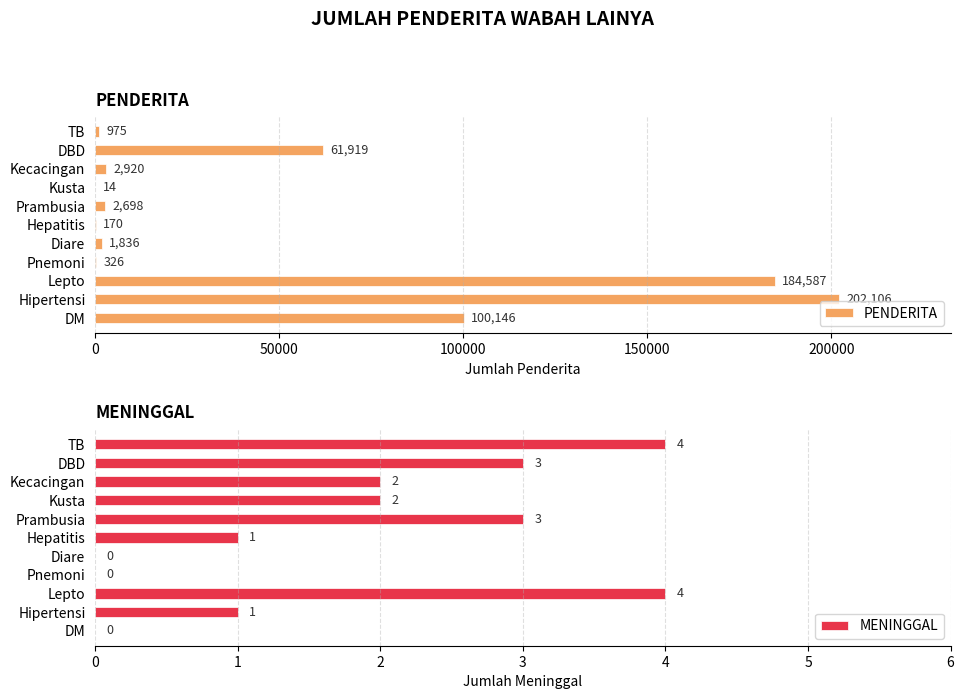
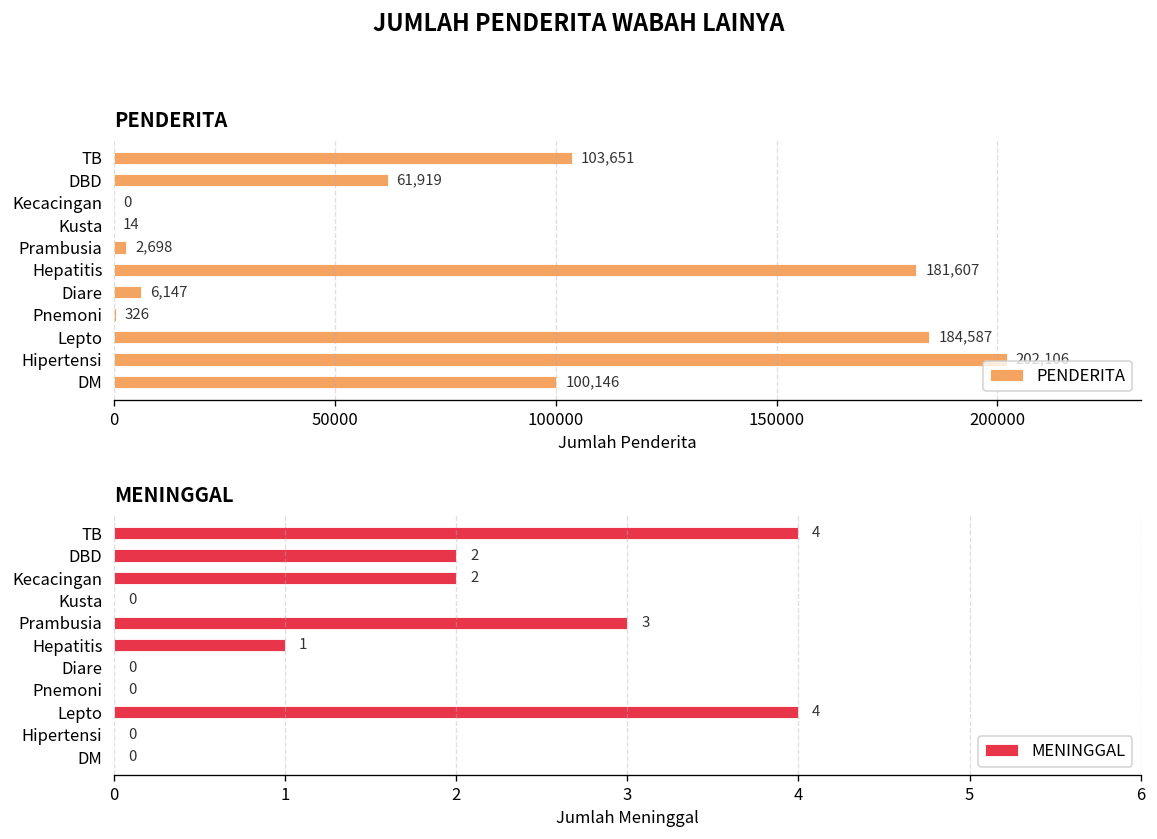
PENDERITA, TB: 975 -> 103,651
PENDERITA, Kecacingan: 2,920 -> 0
PENDERITA, Hepatitis: 170 -> 181,607
PENDERITA, Diare: 1,836 -> 6,147
MENINGGAL, DBD: 3 -> 2
MENINGGAL, Kusta: 2 -> 0
MENINGGAL, Hipertensi: 1 -> 0
